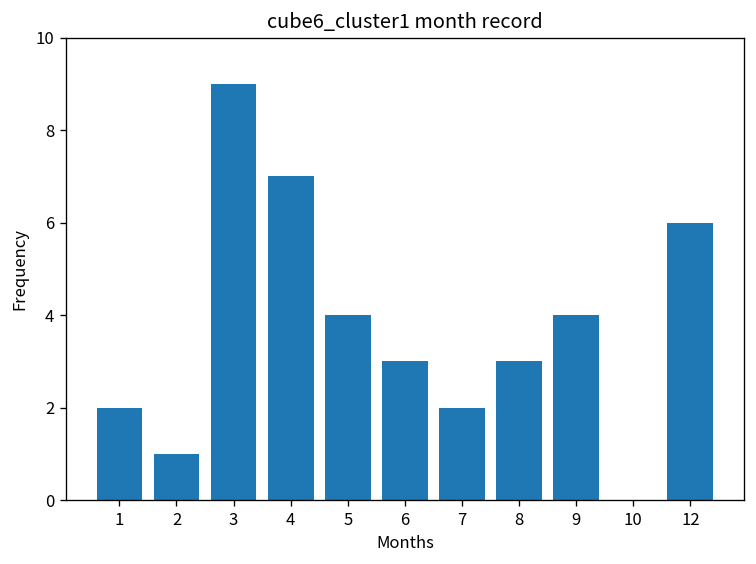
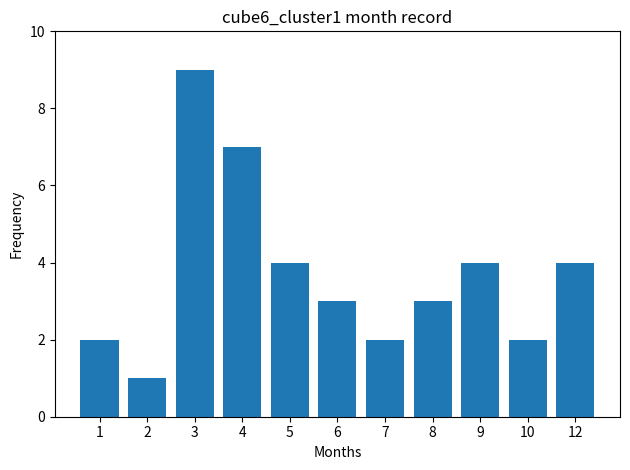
10: 0 -> 2
12: 6 -> 4
